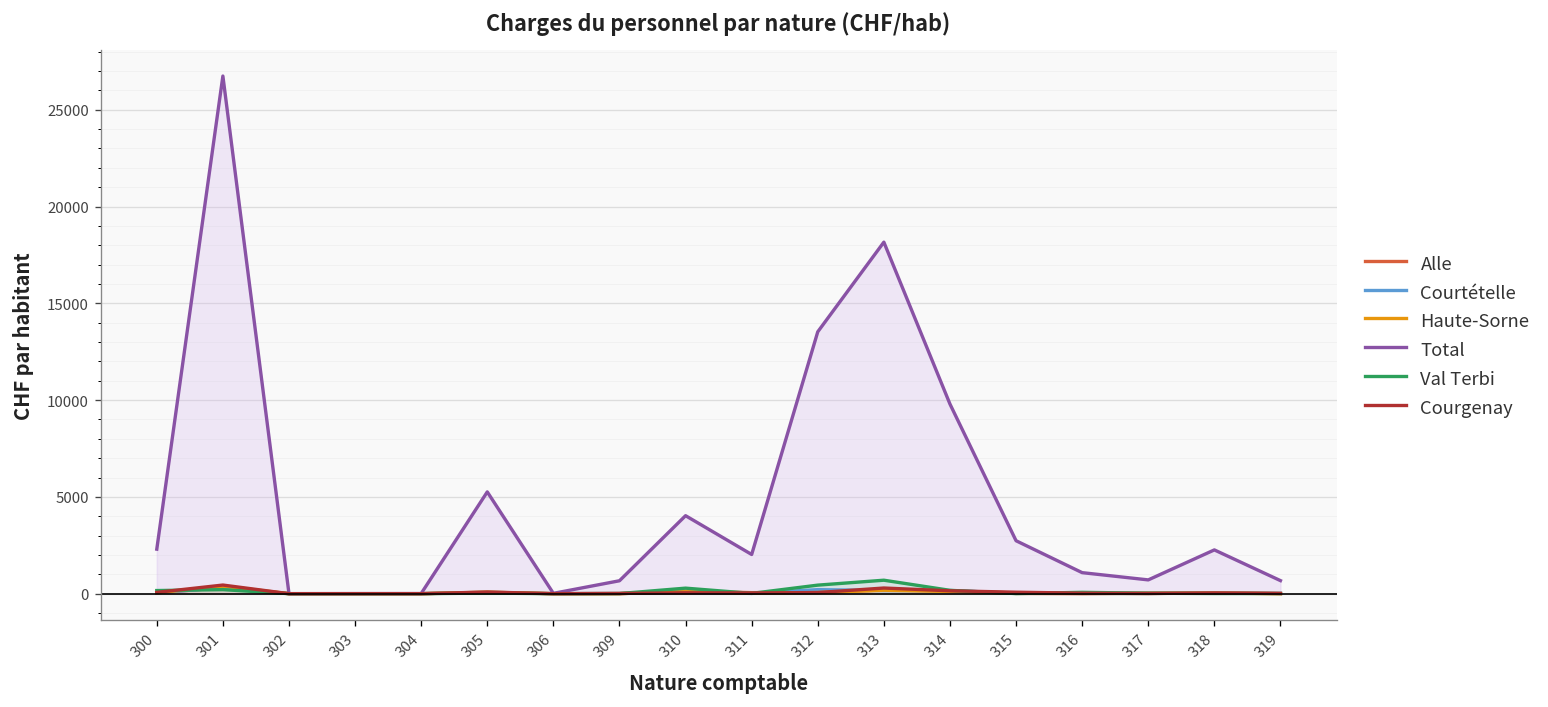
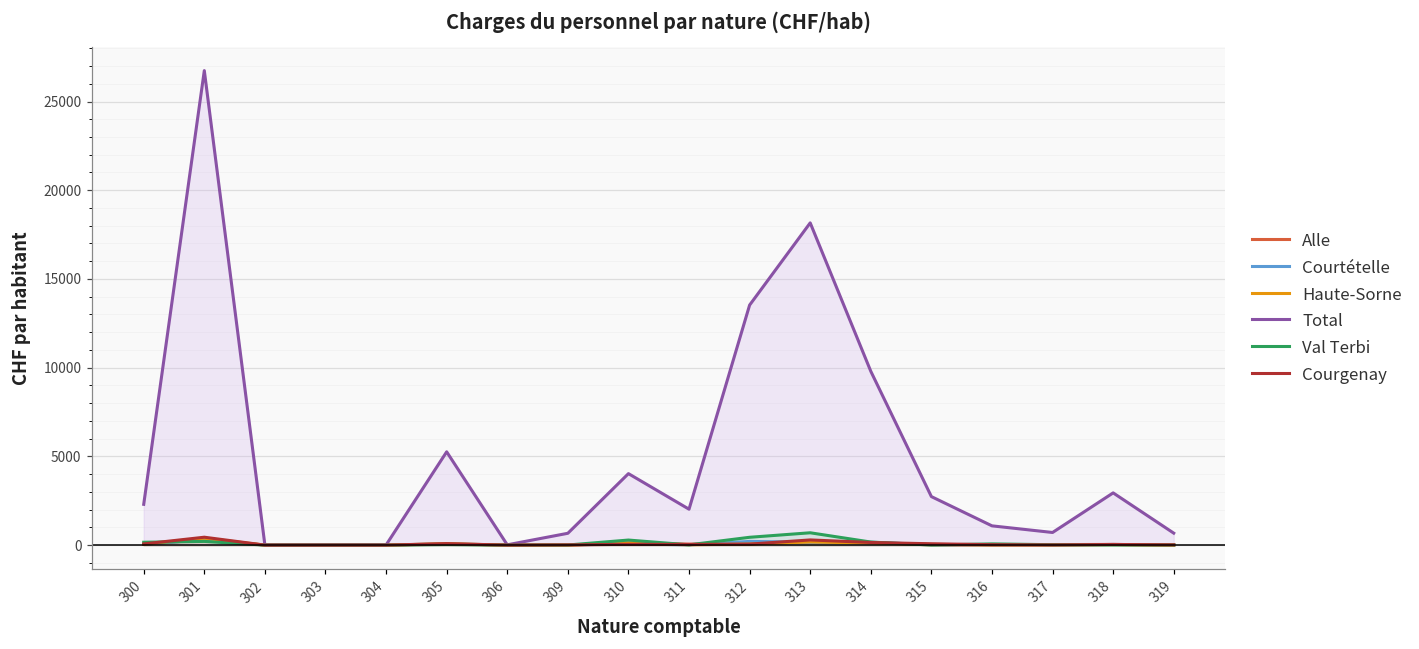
Total, 318: 2300 -> 2900
